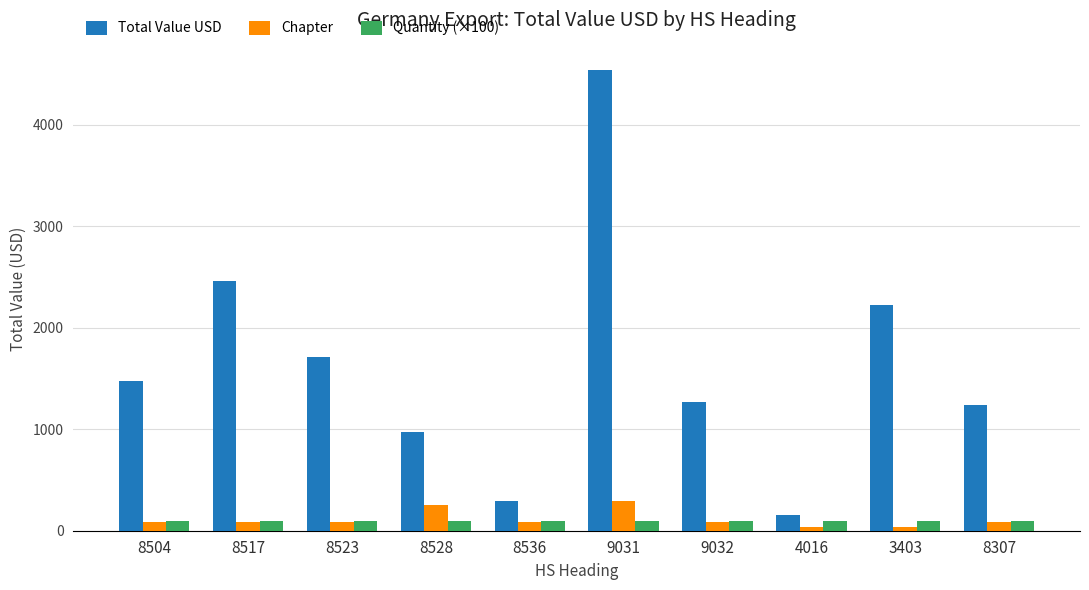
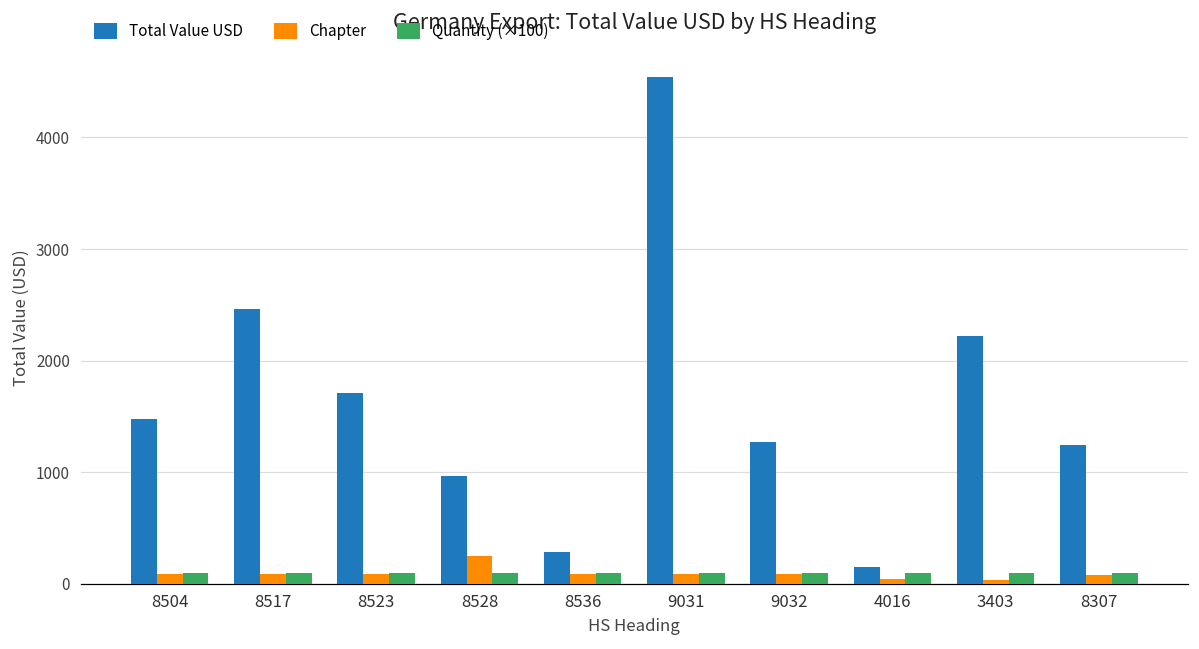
Chapter, 9031: 290 -> 90
